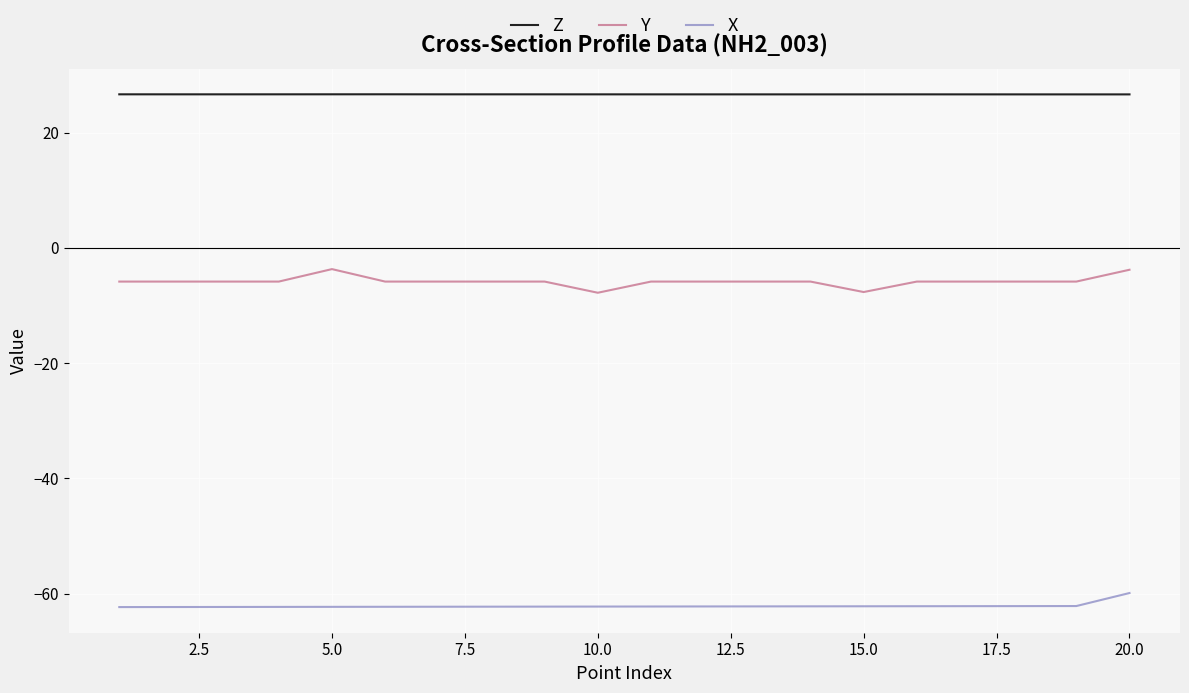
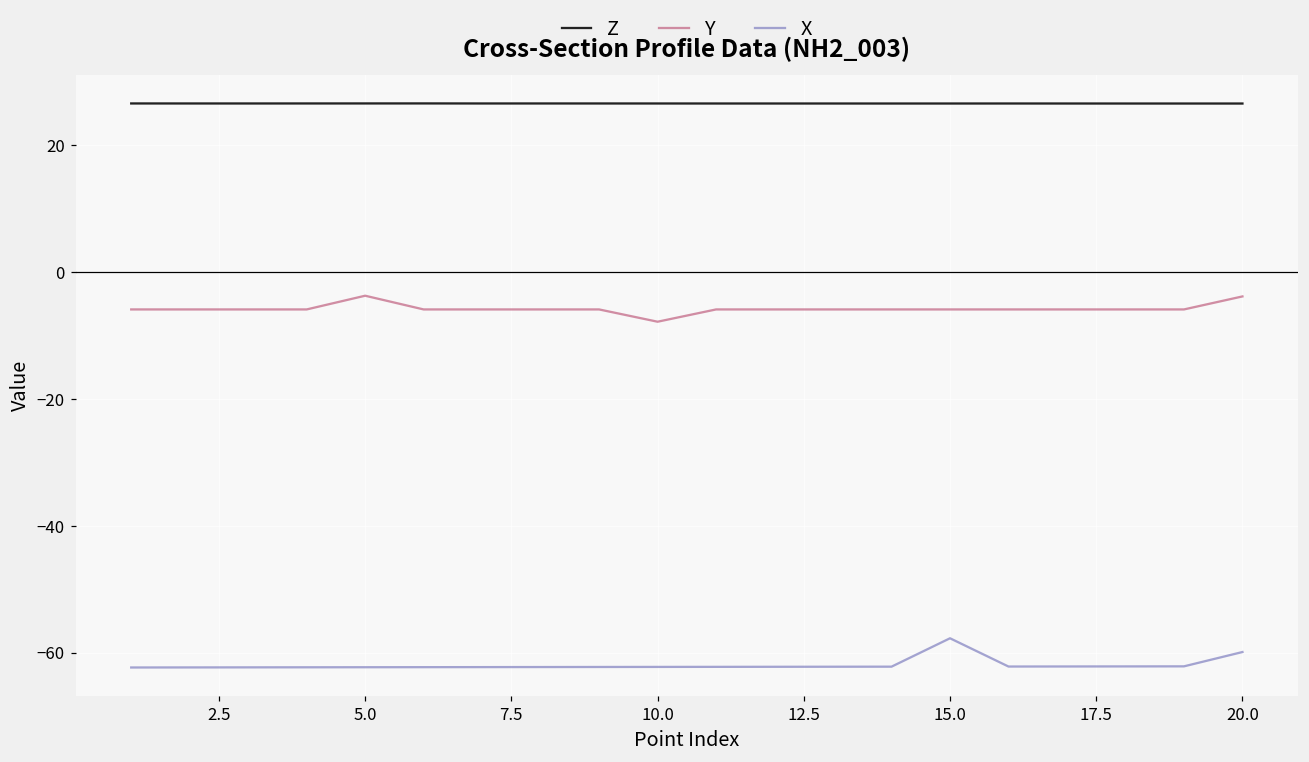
Y, 15.0: -8 -> -6
X, 15.0: -62 -> -58
